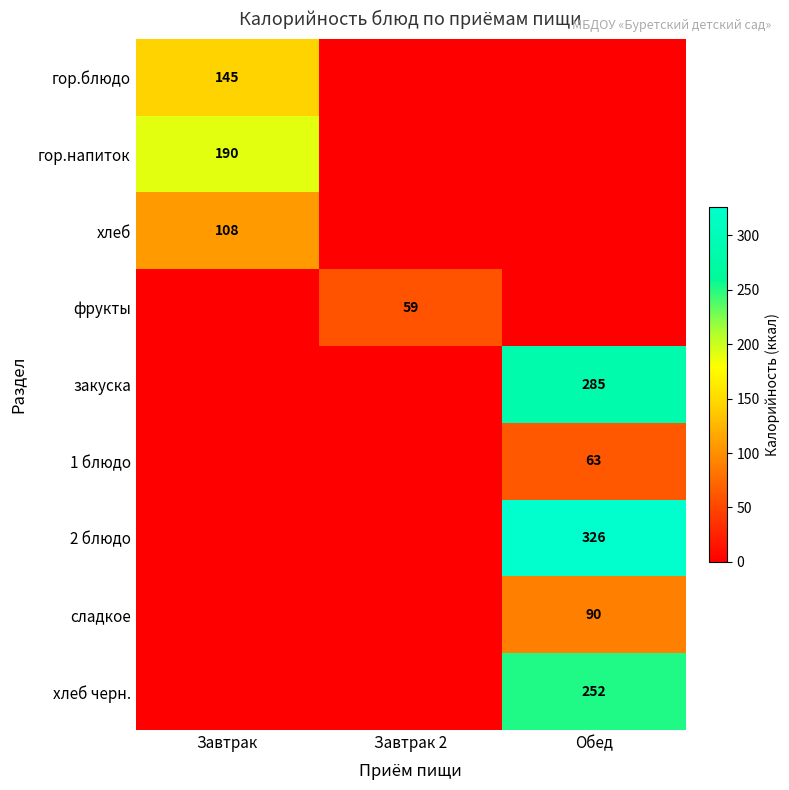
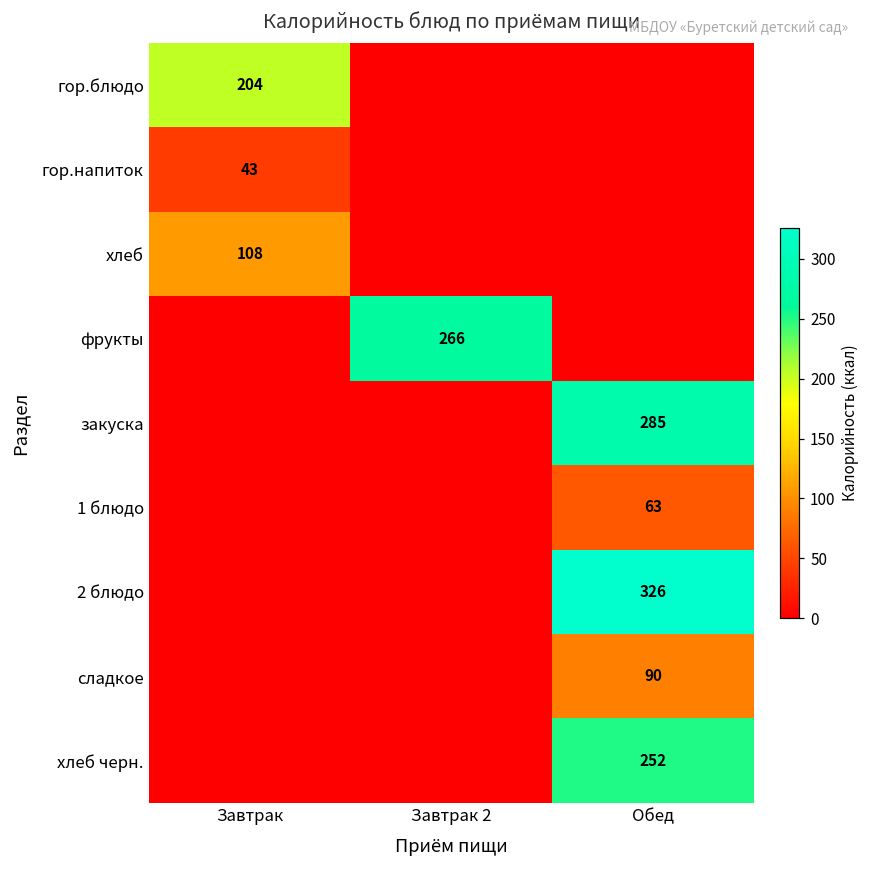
гор.блюдо, Завтрак: 145 -> 204
гор.напиток, Завтрак: 190 -> 43
фрукты, Завтрак 2: 59 -> 266
